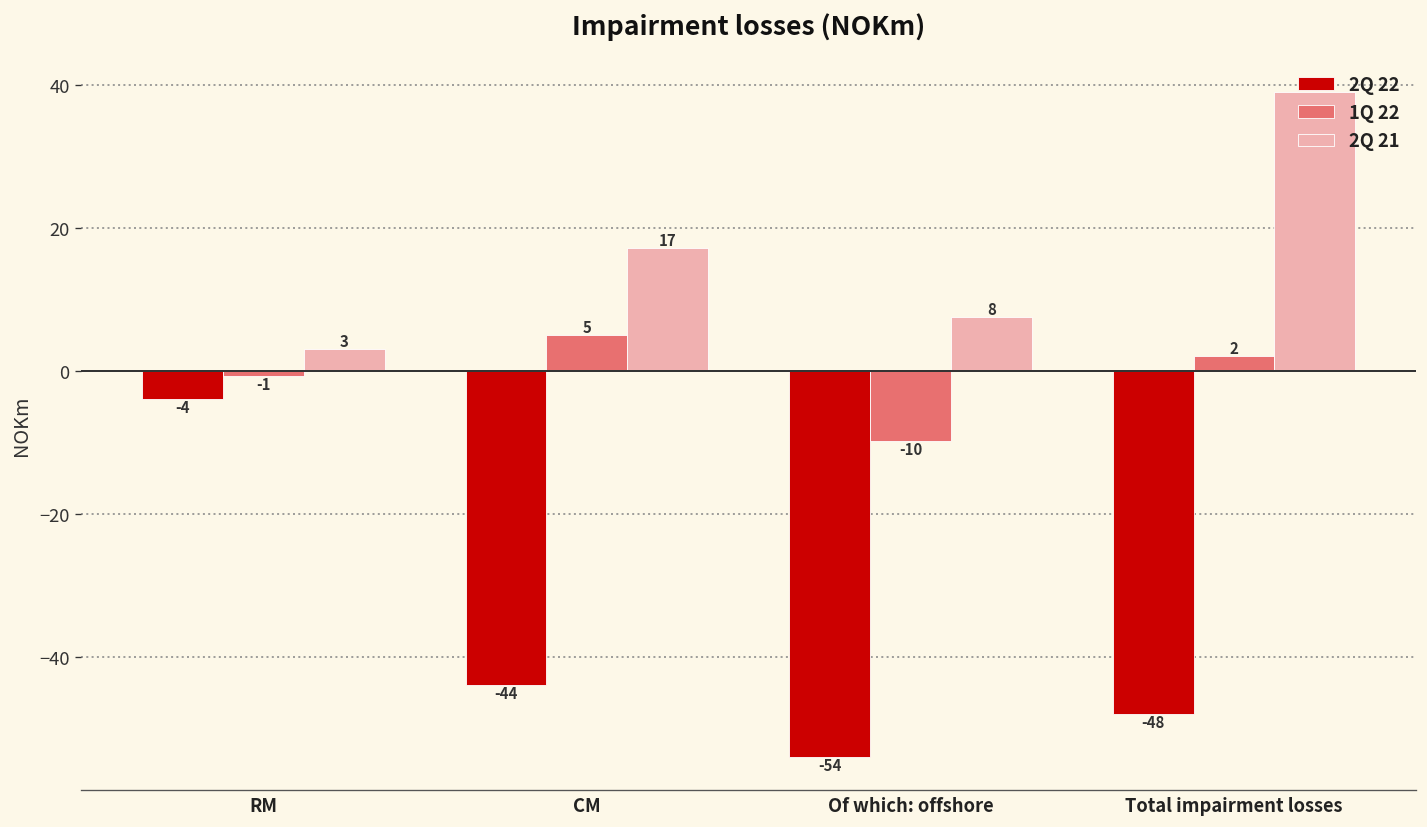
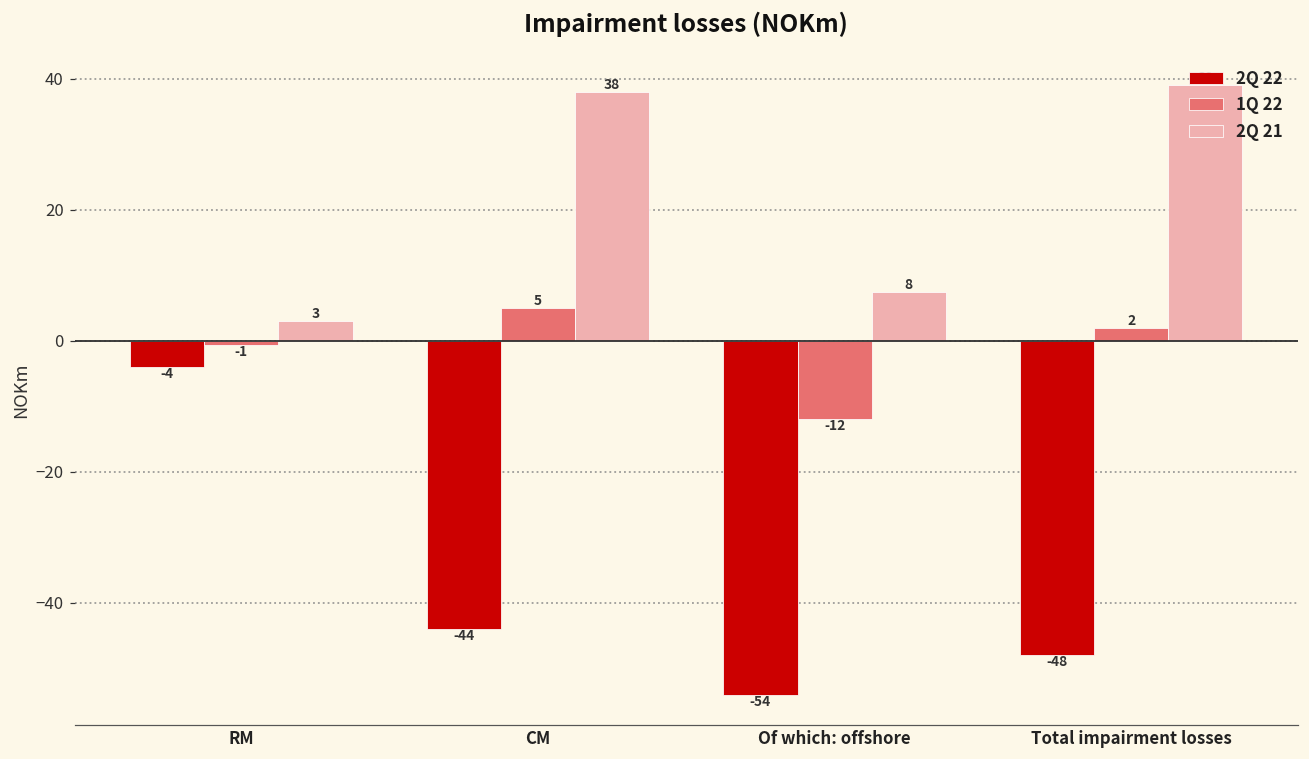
2Q 21, CM: 17 -> 38
1Q 22, Of which: offshore: -10 -> -12
